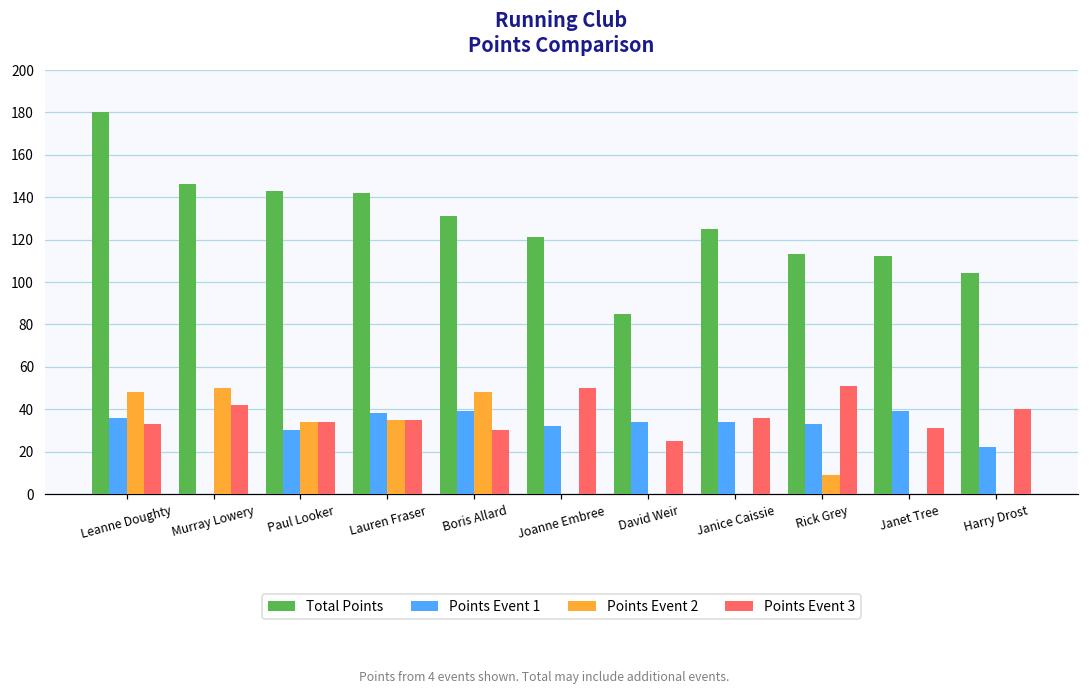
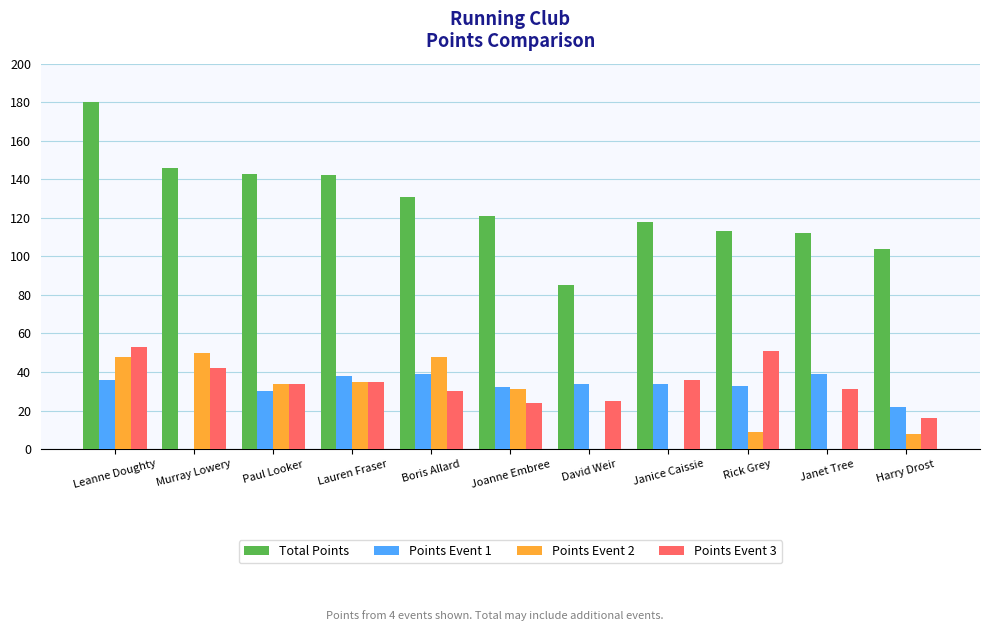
Points Event 3, Leanne Doughty: 33 -> 53
Points Event 2, Joanne Embree: 0 -> 31
Points Event 3, Joanne Embree: 50 -> 24
Total Points, Janice Caissie: 125 -> 118
Points Event 2, Harry Drost: 0 -> 8
Points Event 3, Harry Drost: 40 -> 16
